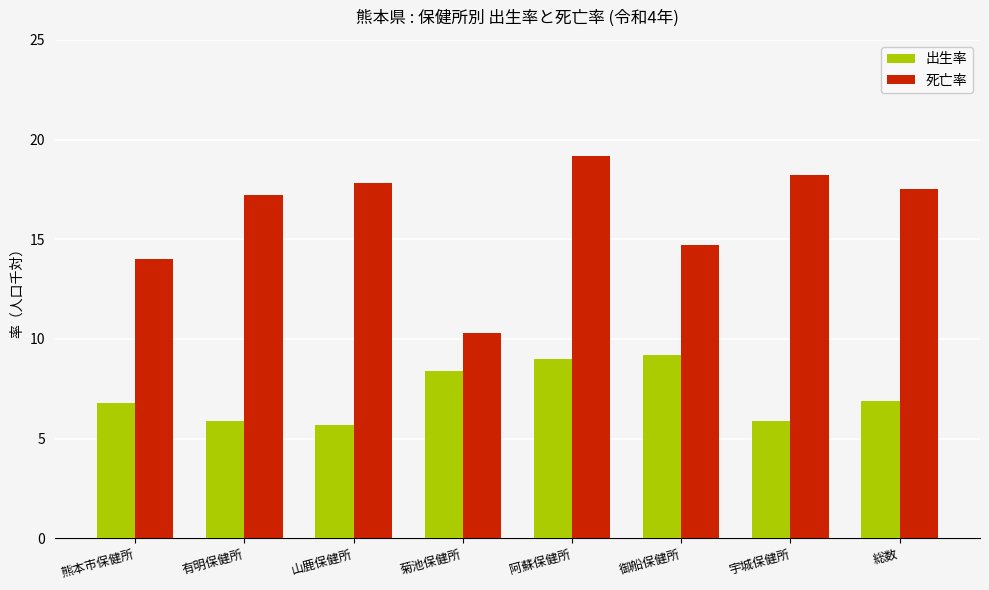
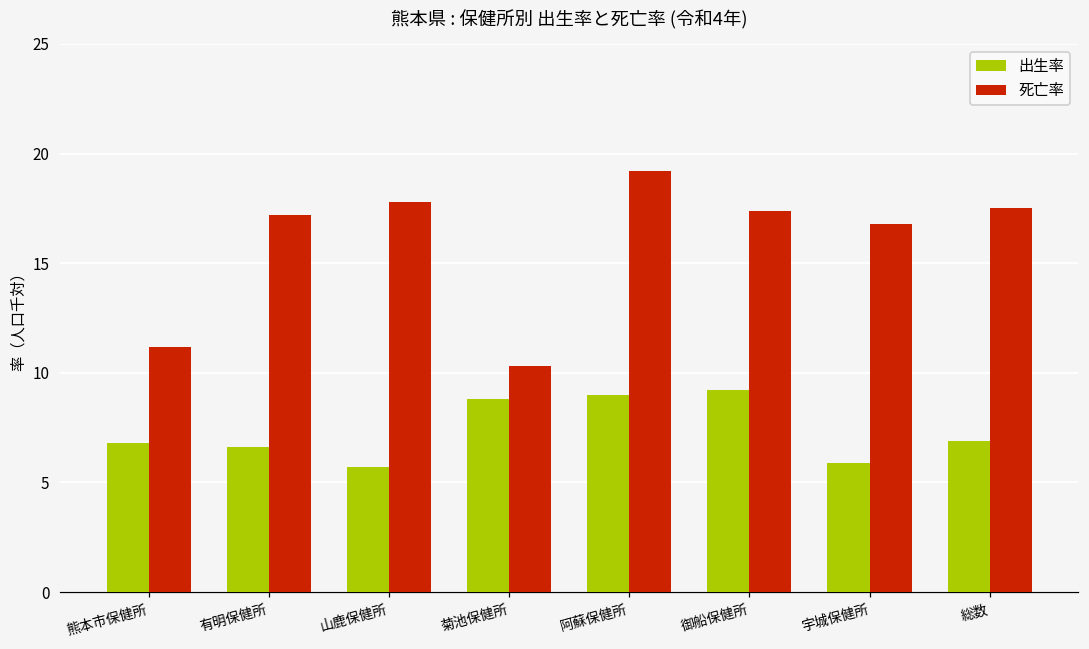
死亡率, 熊本市保健所: 14.0 -> 11.2
出生率, 有明保健所: 5.9 -> 6.6
出生率, 菊池保健所: 8.4 -> 8.8
死亡率, 御船保健所: 14.7 -> 17.4
死亡率, 宇城保健所: 18.2 -> 16.8
